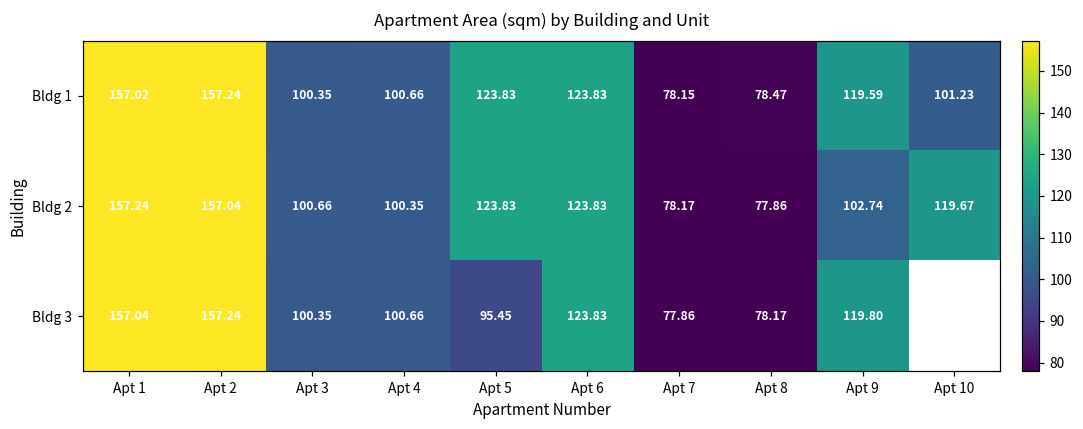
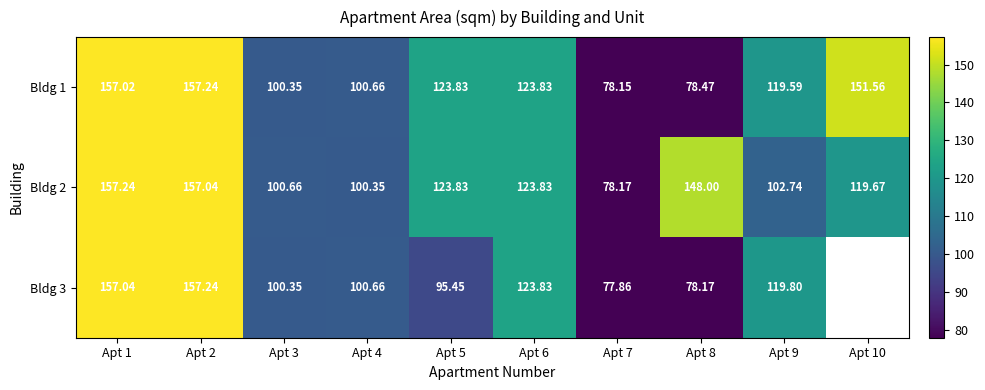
Bldg 1, Apt 10: 101.23 -> 151.56
Bldg 2, Apt 8: 77.86 -> 148.00
